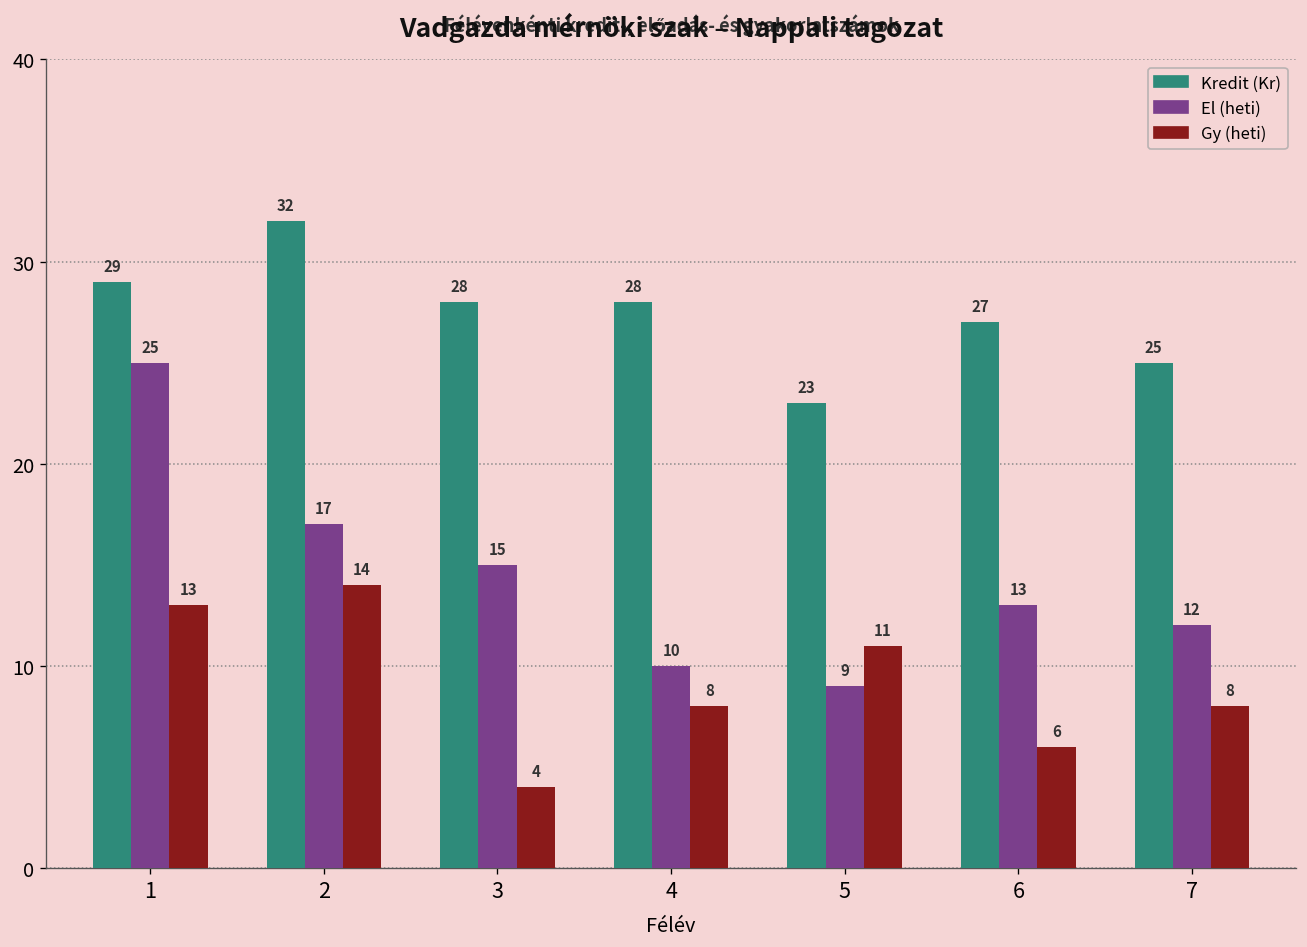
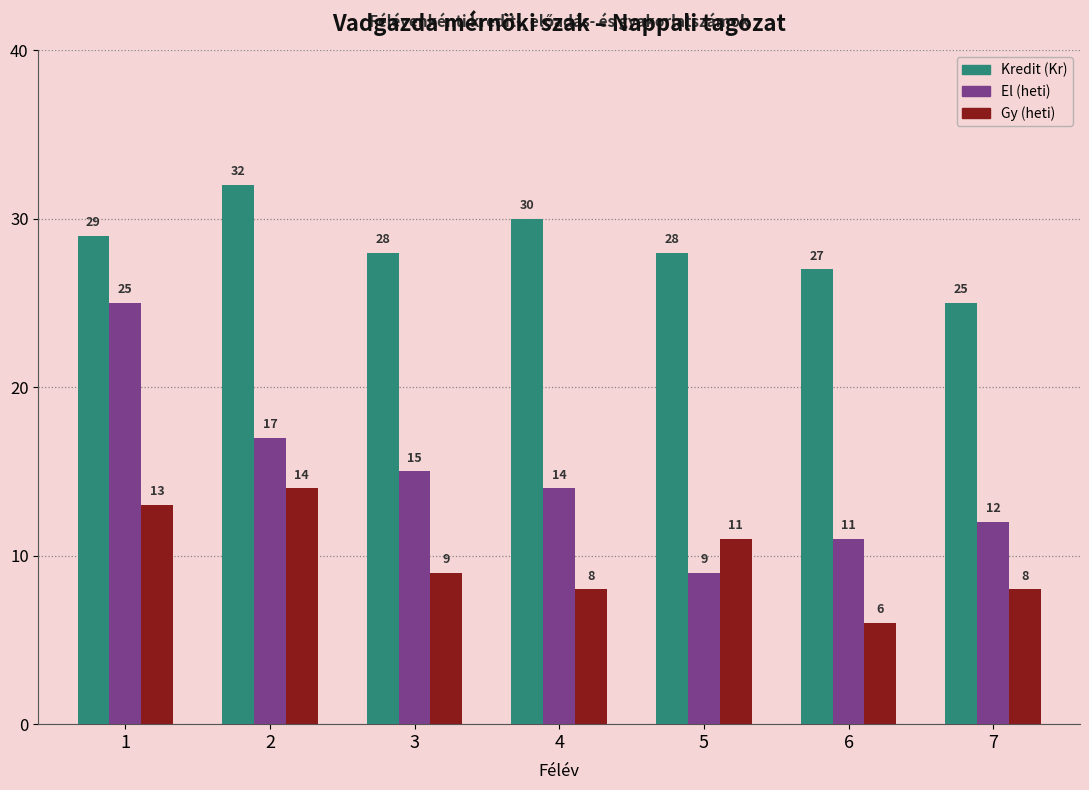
Gy (heti), 3: 4 -> 9
Kredit (Kr), 4: 28 -> 30
El (heti), 4: 10 -> 14
Kredit (Kr), 5: 23 -> 28
El (heti), 6: 13 -> 11
